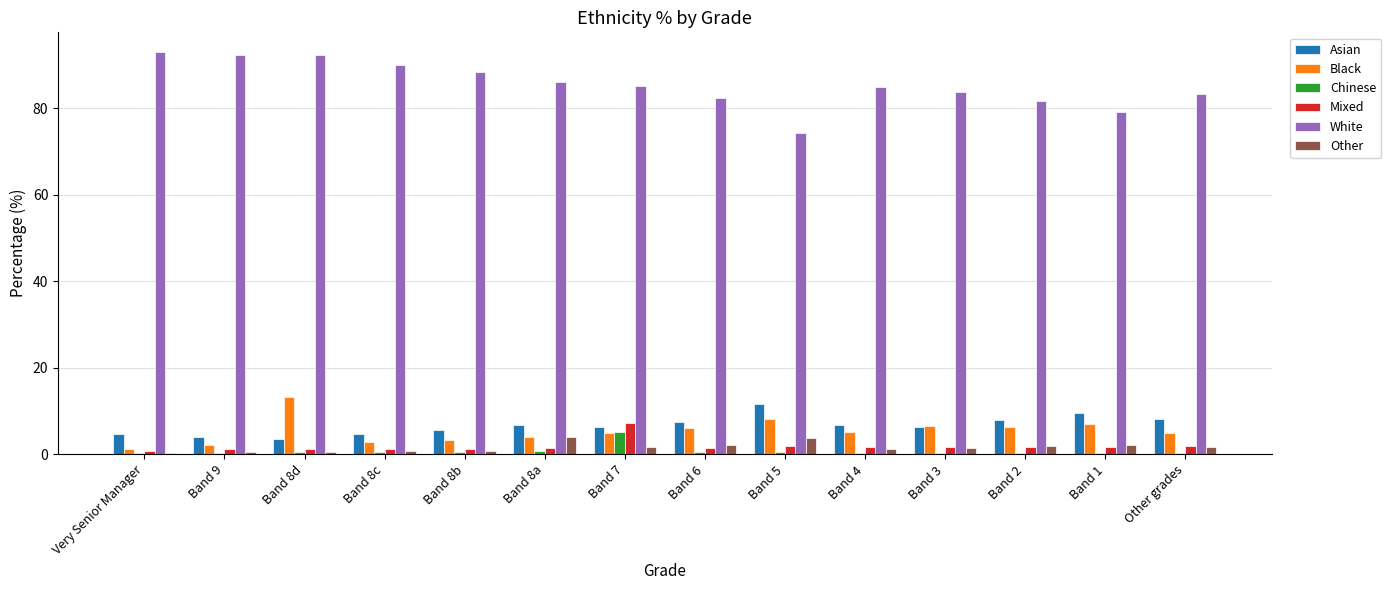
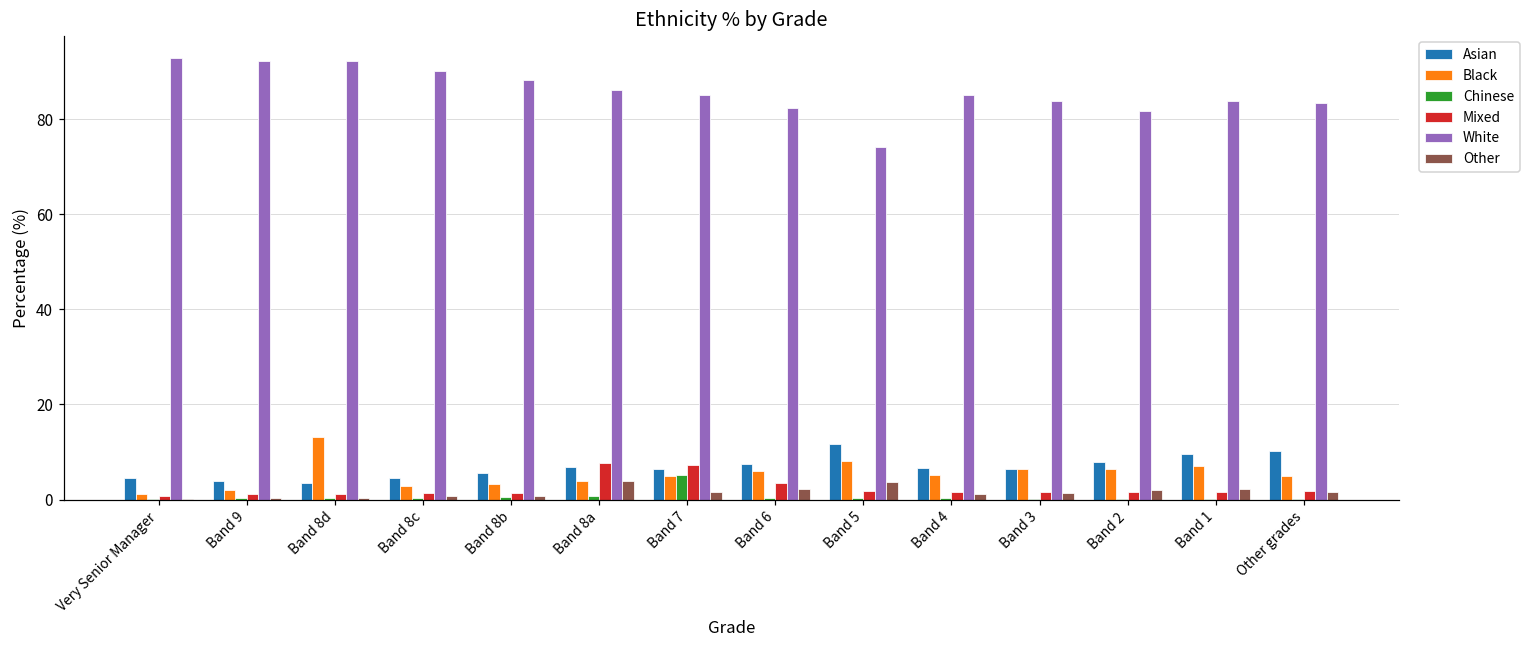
Mixed, Band 8a: 2 -> 8
Mixed, Band 6: 2 -> 4
White, Band 1: 79 -> 84
Asian, Other grades: 8 -> 10
